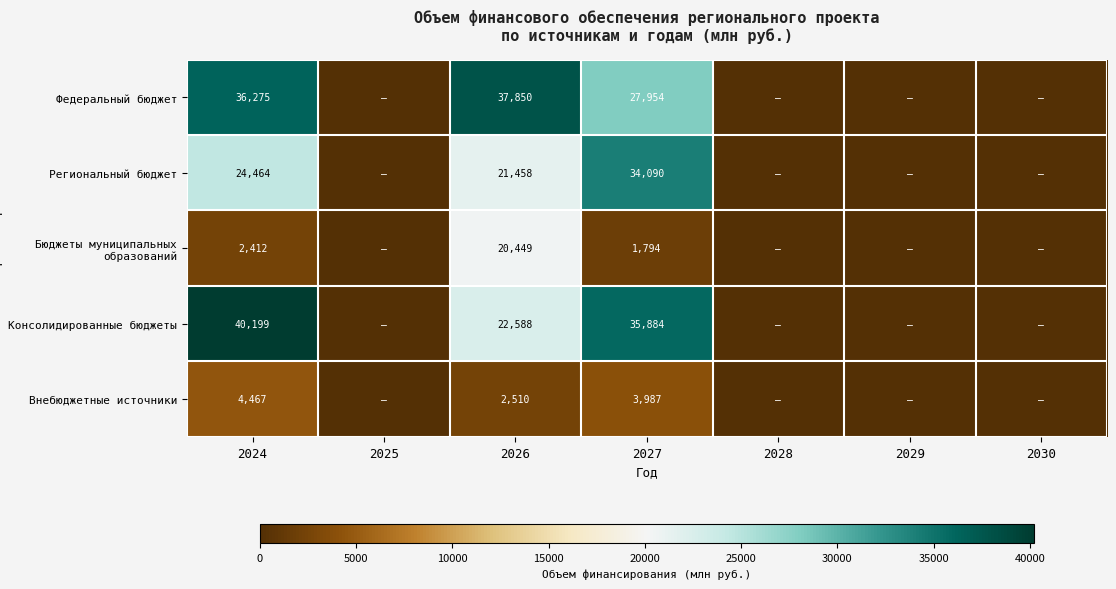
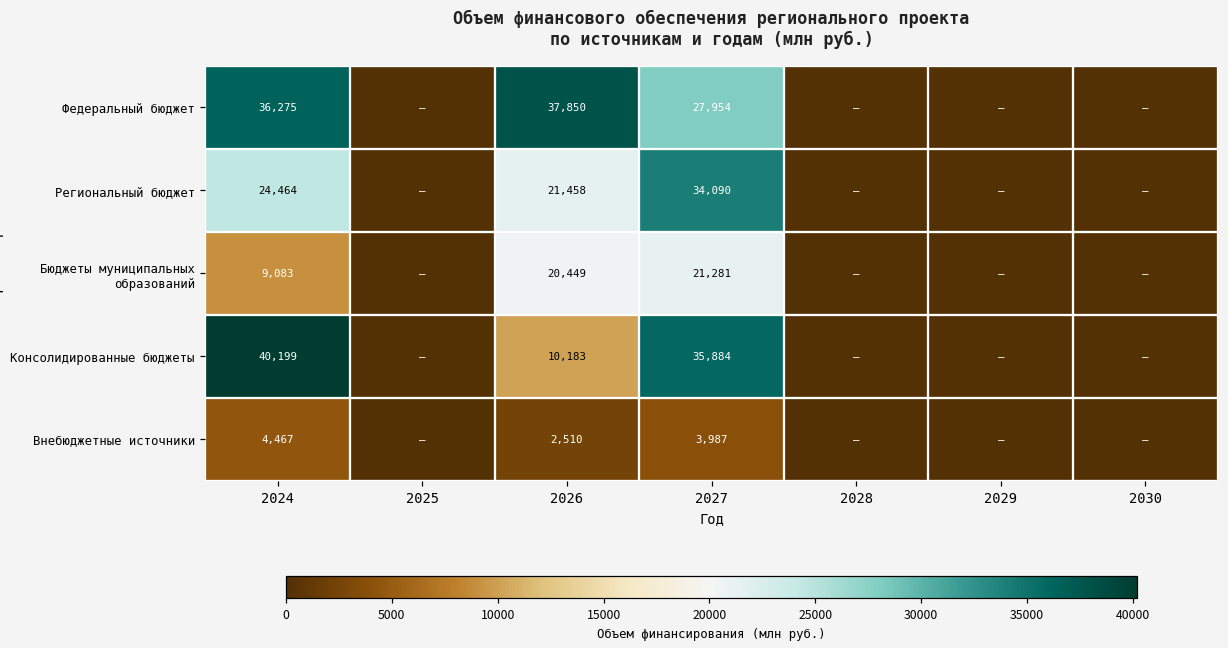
Бюджеты муниципальных образований, 2024: 2,412 -> 9,083
Бюджеты муниципальных образований, 2027: 1,794 -> 21,281
Консолидированные бюджеты, 2026: 22,588 -> 10,183
